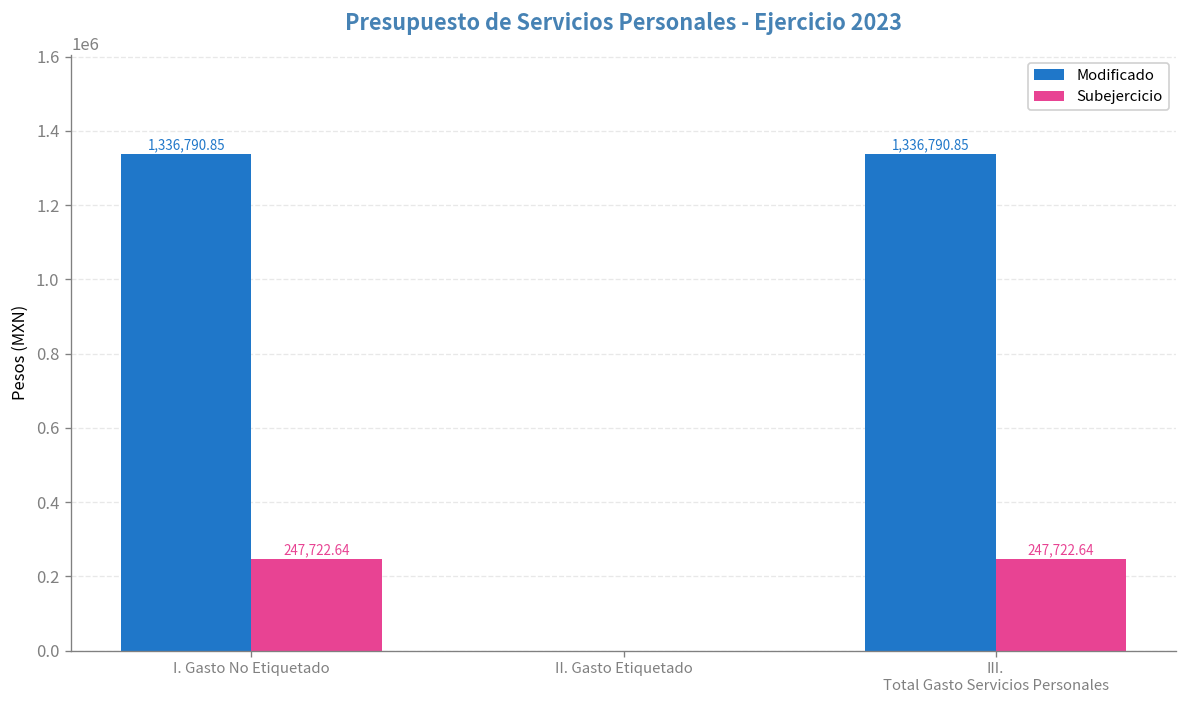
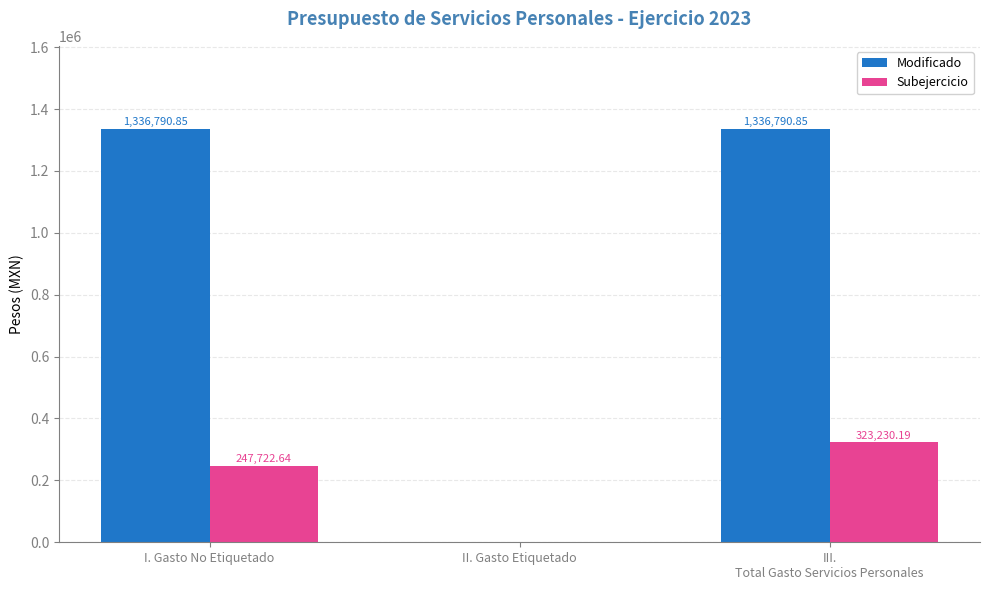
Subejercicio, III. Total Gasto Servicios Personales: 247,722.64 -> 323,230.19
